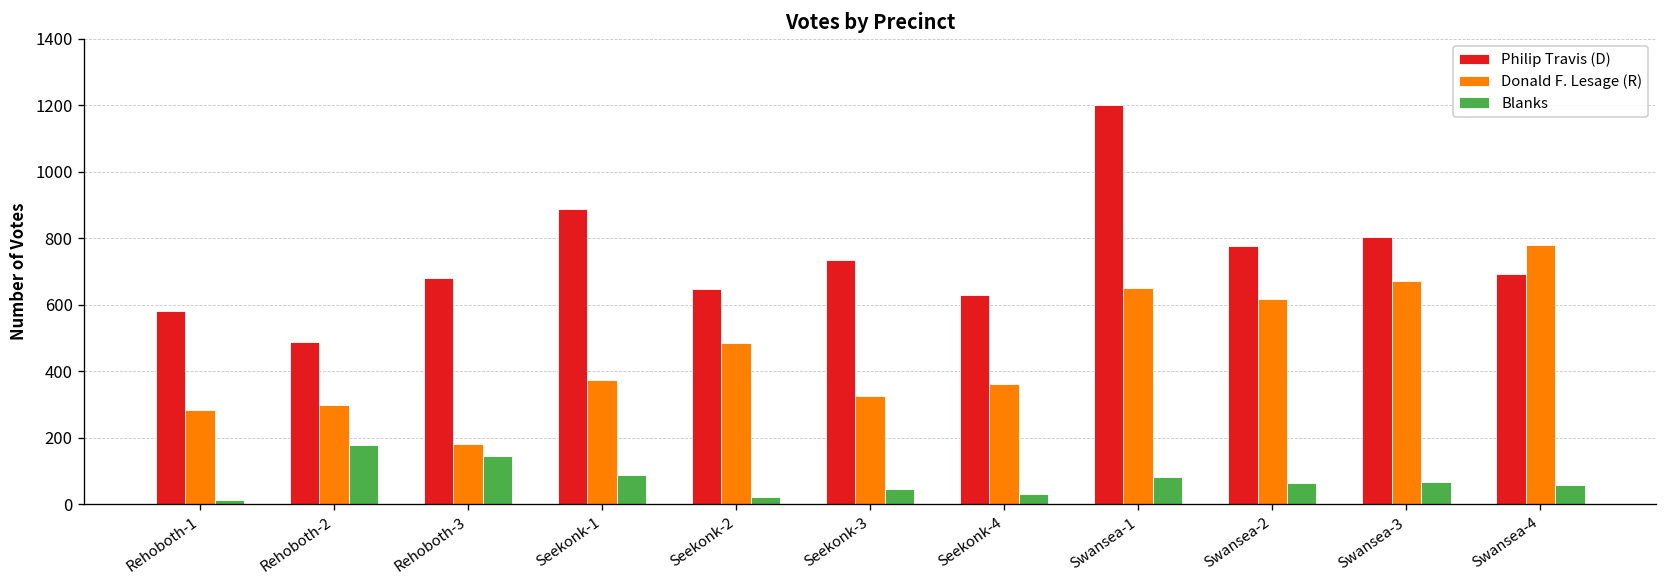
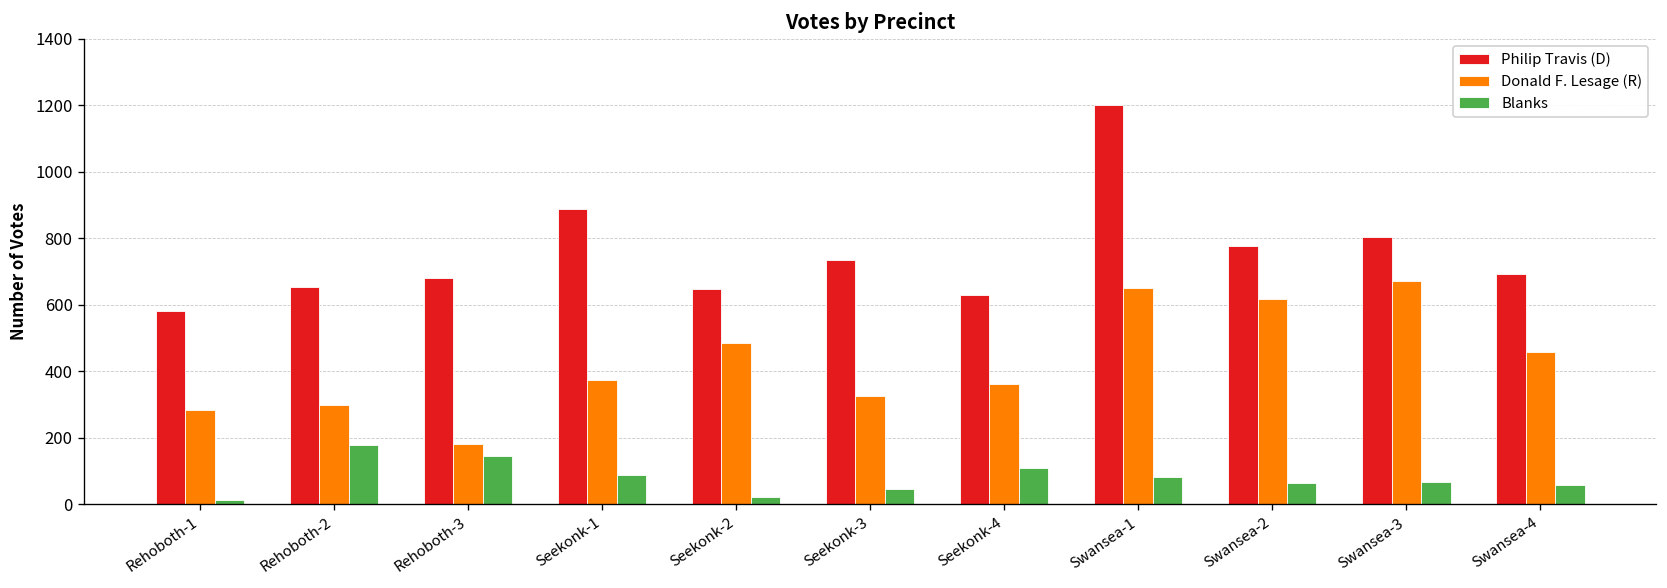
Philip Travis (D), Rehoboth-2: 490 -> 660
Blanks, Seekonk-4: 30 -> 110
Donald F. Lesage (R), Swansea-4: 780 -> 460
